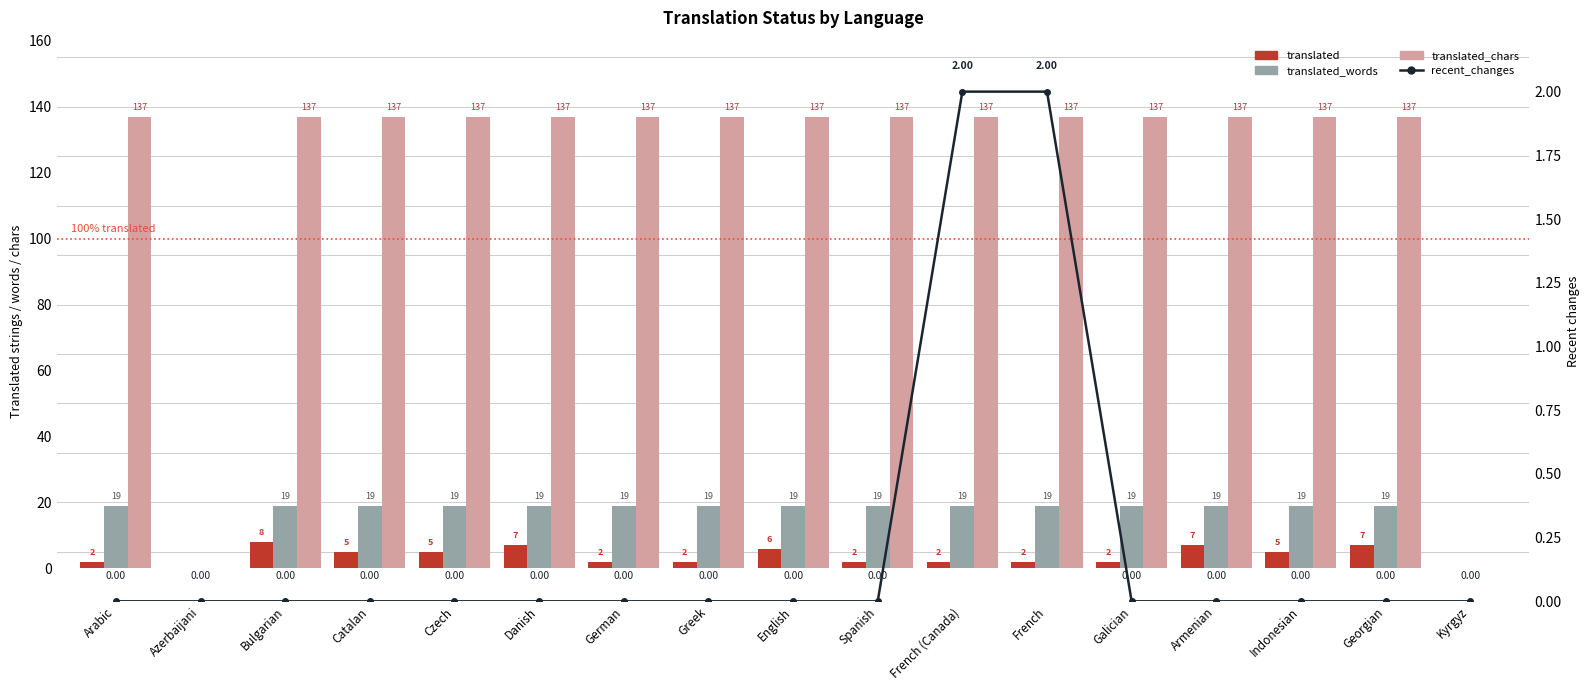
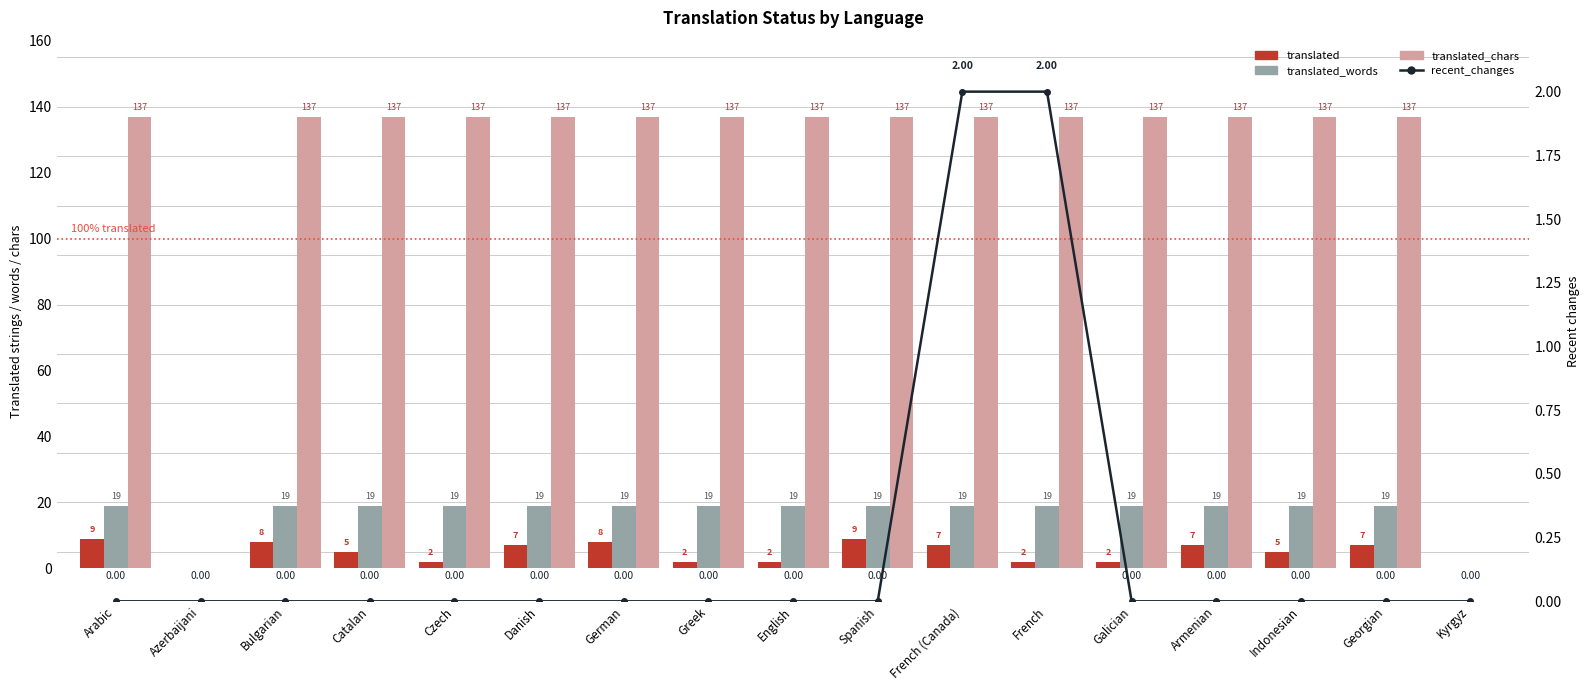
translated, Arabic: 2 -> 9
translated, Czech: 5 -> 2
translated, German: 2 -> 8
translated, English: 6 -> 2
translated, Spanish: 2 -> 9
translated, French (Canada): 2 -> 7
